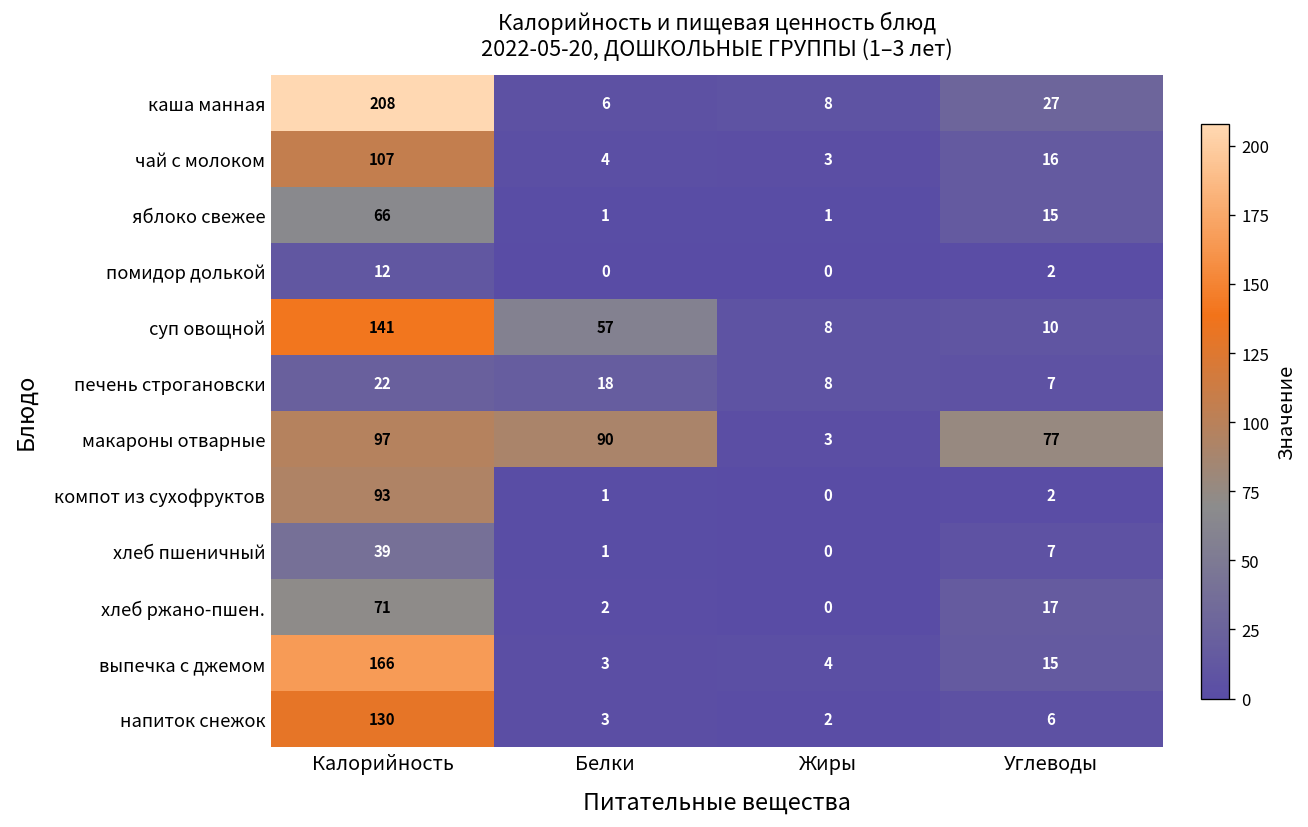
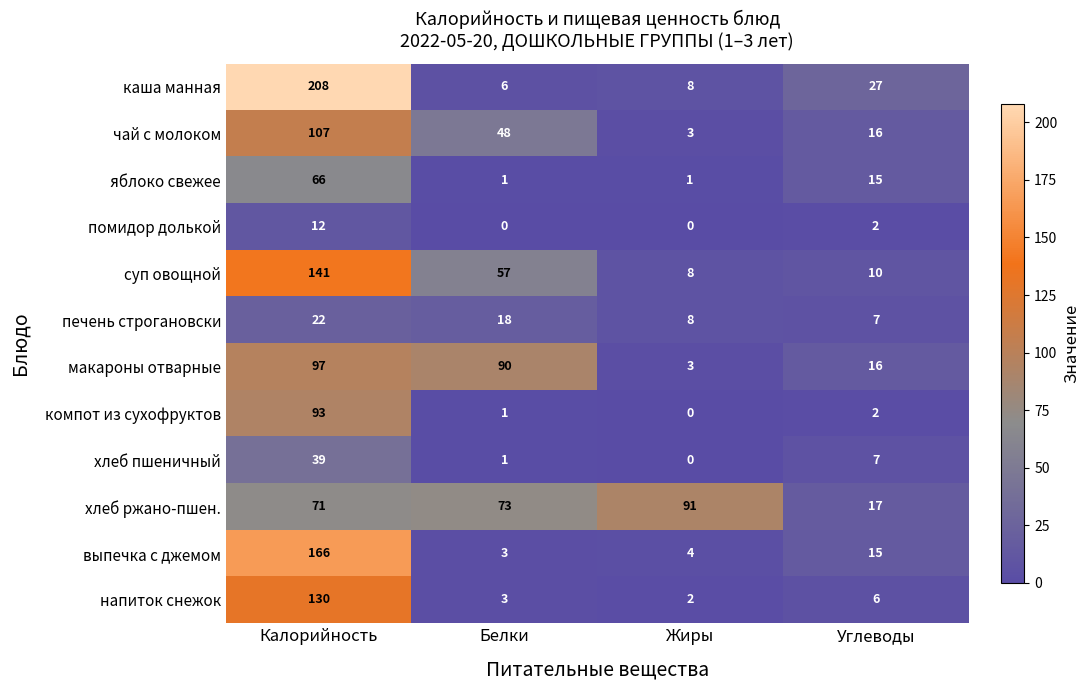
чай с молоком, Белки: 4 -> 48
макароны отварные, Углеводы: 77 -> 16
хлеб ржано-пшен., Белки: 2 -> 73
хлеб ржано-пшен., Жиры: 0 -> 91
